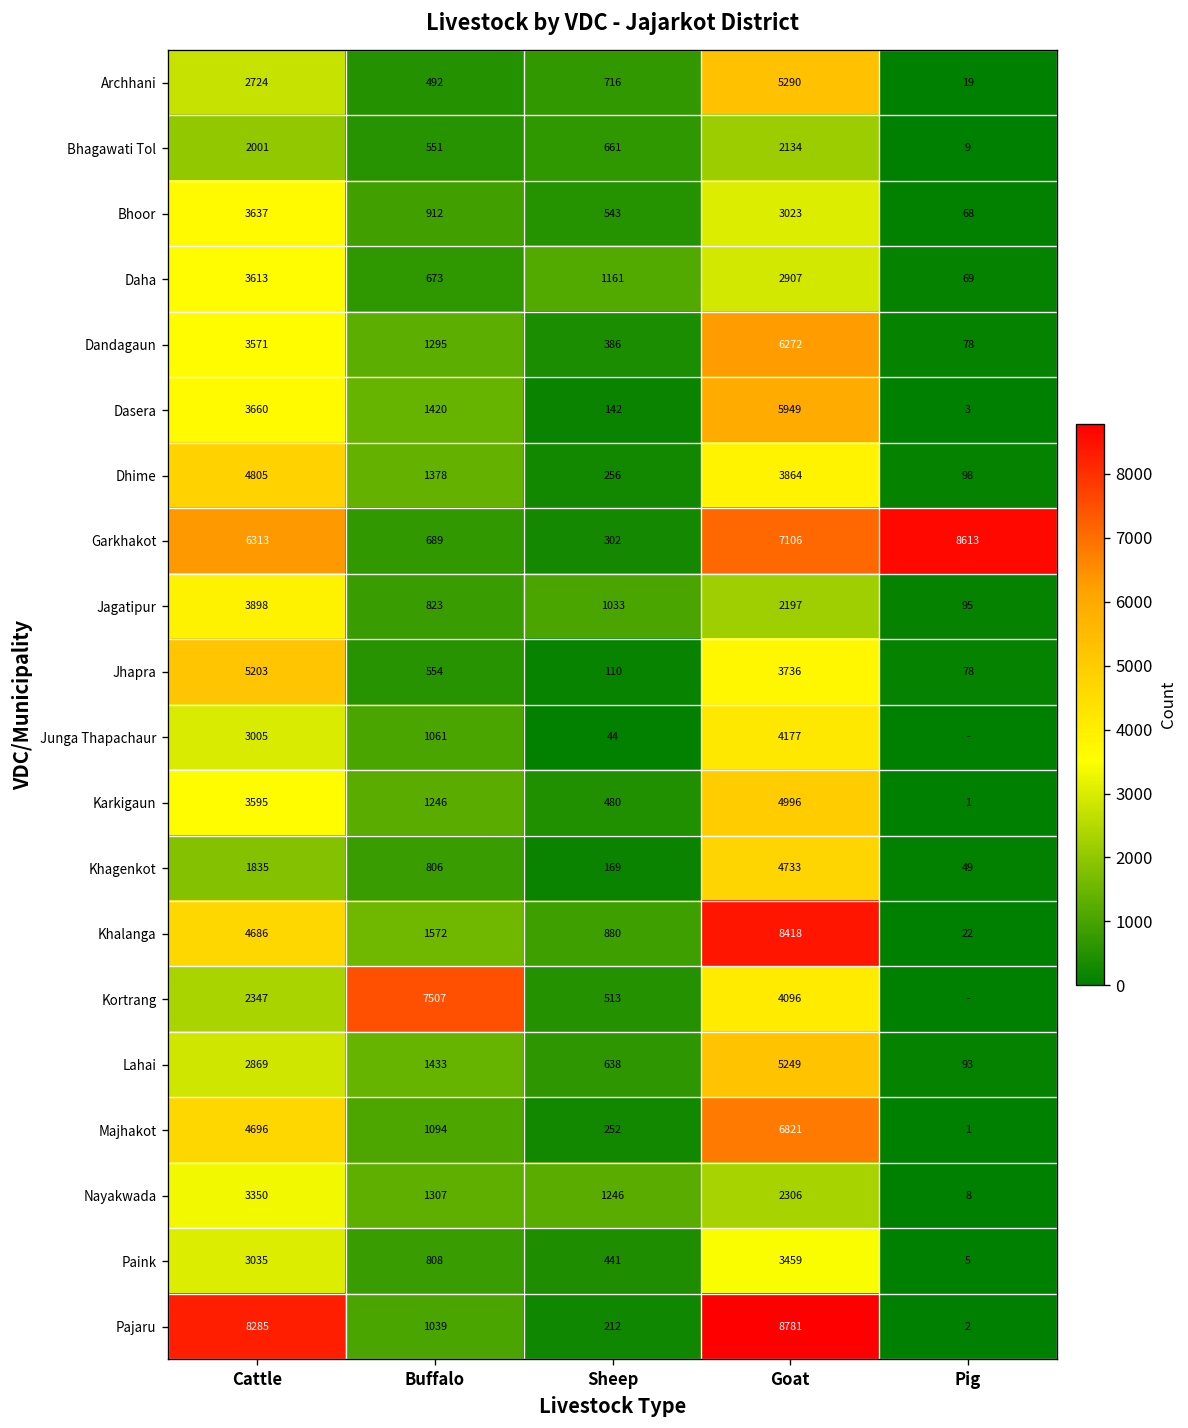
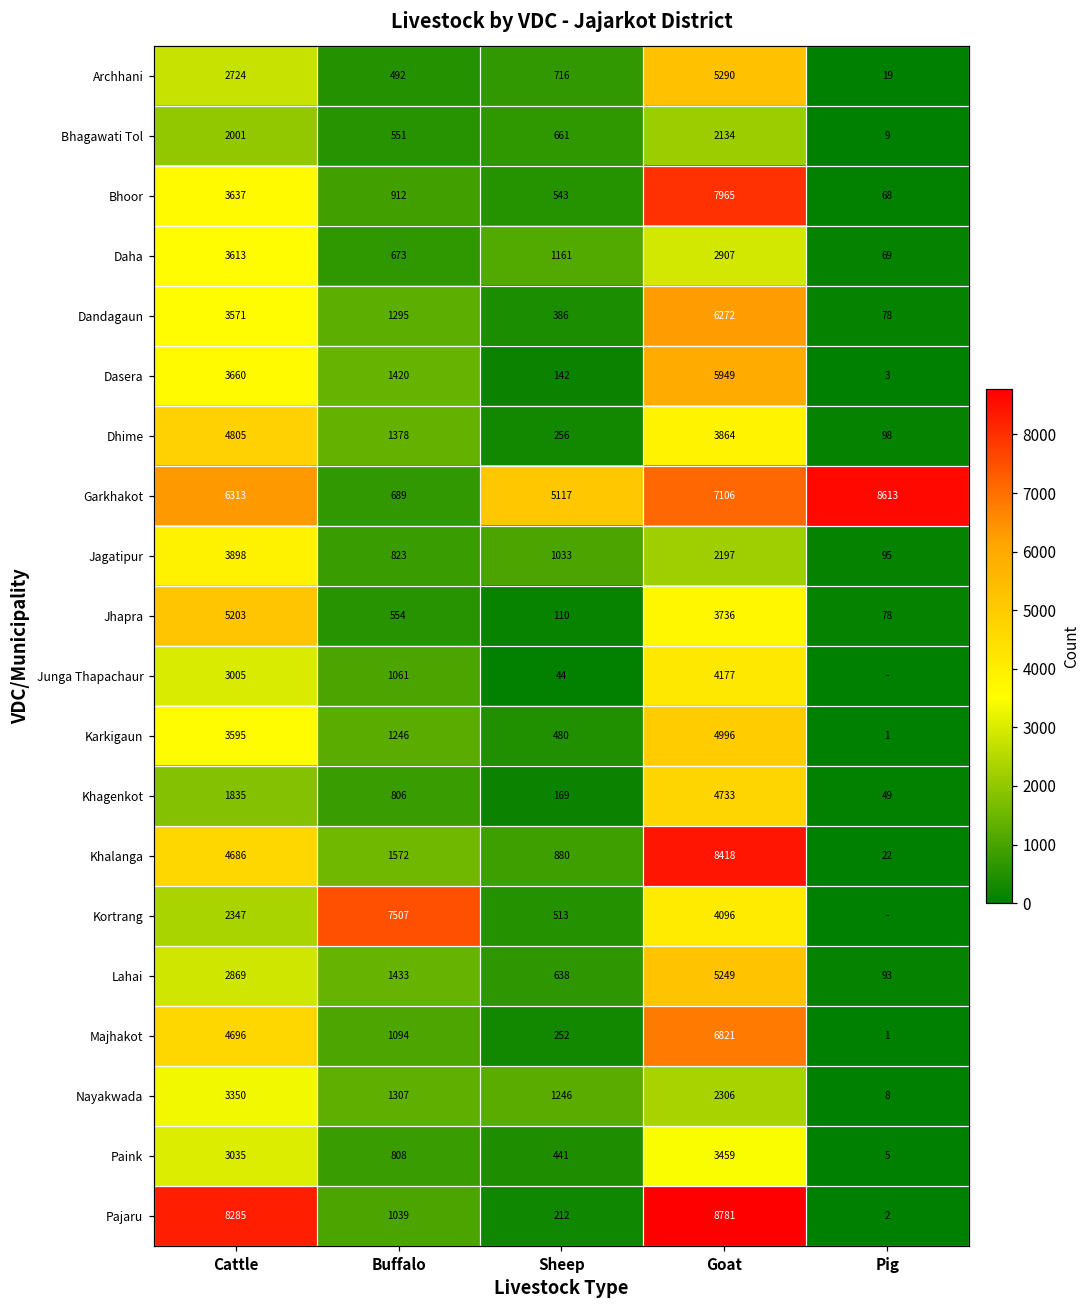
Bhoor, Goat: 3023 -> 7965
Garkhakot, Sheep: 302 -> 5117
